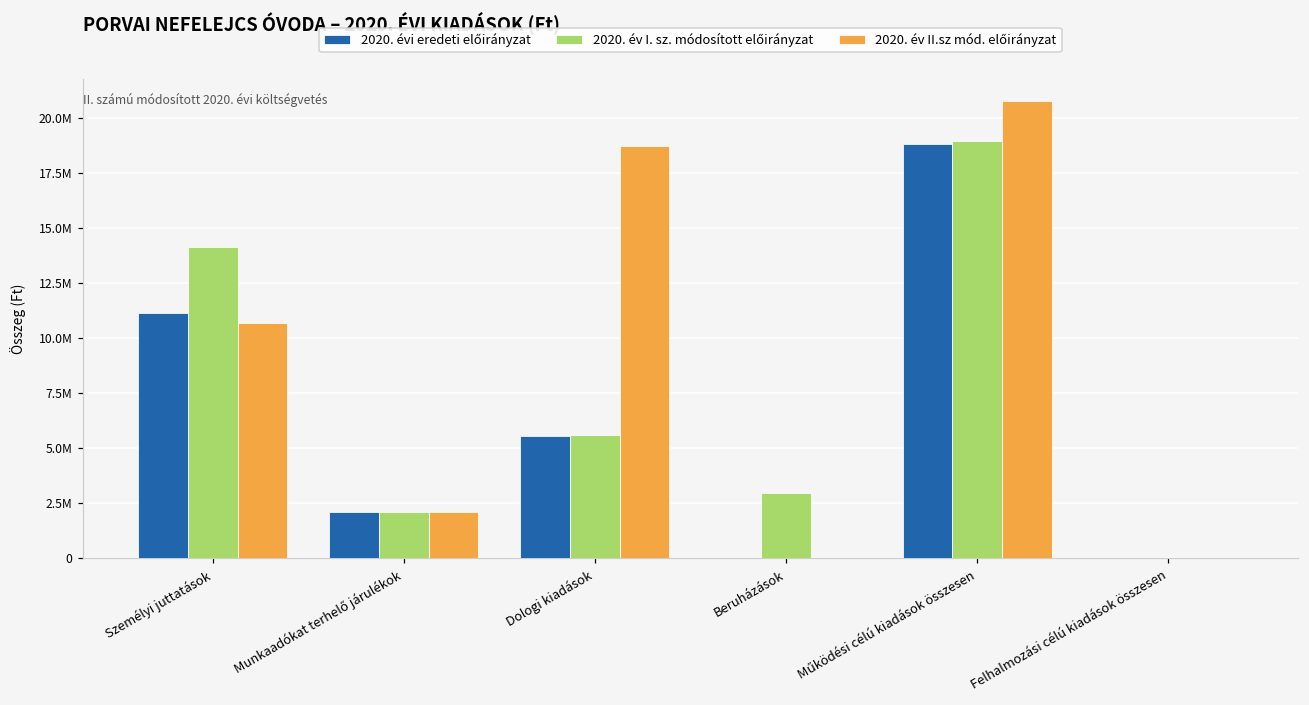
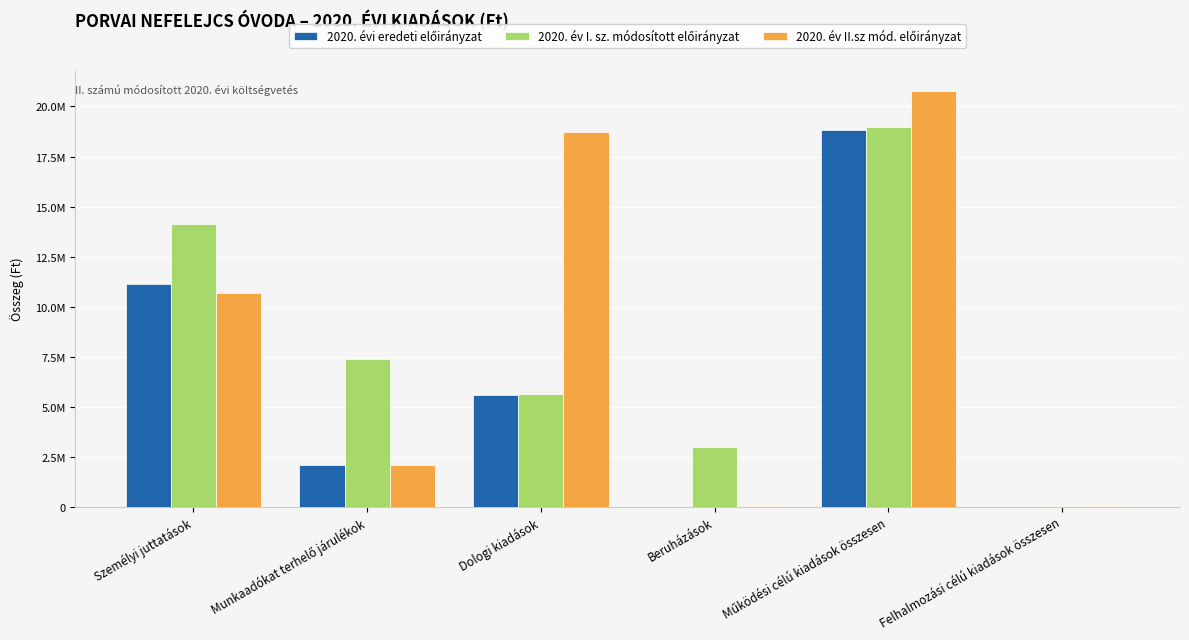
2020. év I. sz. módosított előirányzat, Munkaadókat terhelő járulékok: 2100000 -> 7400000
